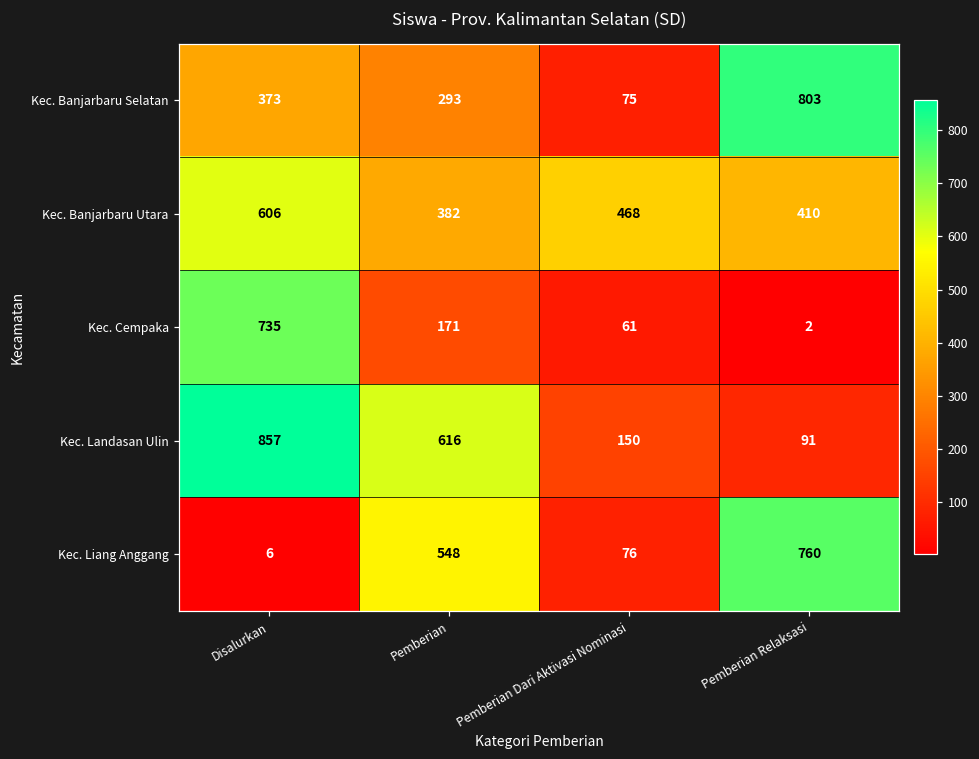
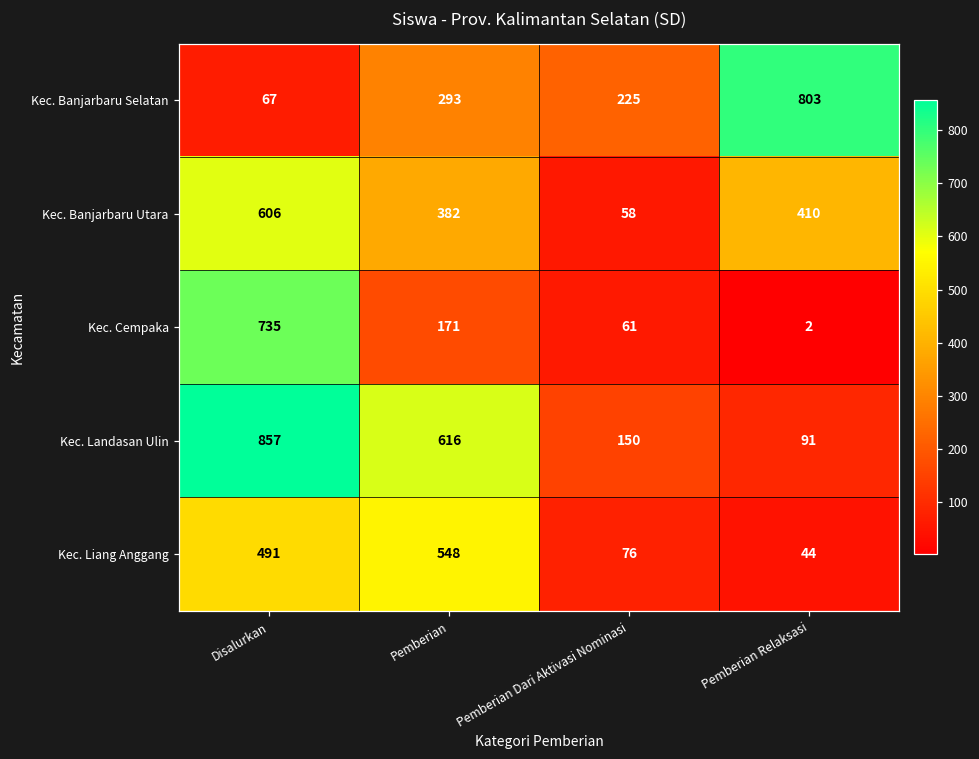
Kec. Banjarbaru Selatan, Disalurkan: 373 -> 67
Kec. Banjarbaru Selatan, Pemberian Dari Aktivasi Nominasi: 75 -> 225
Kec. Banjarbaru Utara, Pemberian Dari Aktivasi Nominasi: 468 -> 58
Kec. Liang Anggang, Disalurkan: 6 -> 491
Kec. Liang Anggang, Pemberian Relaksasi: 760 -> 44
